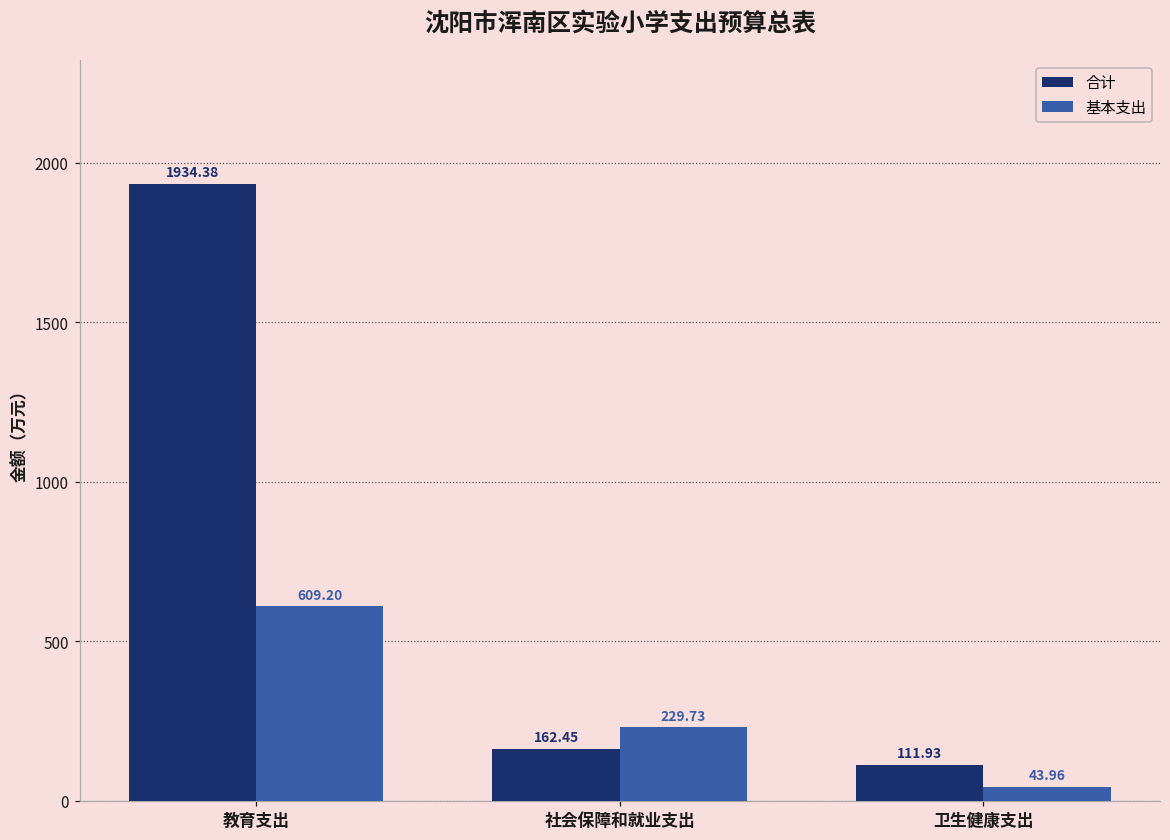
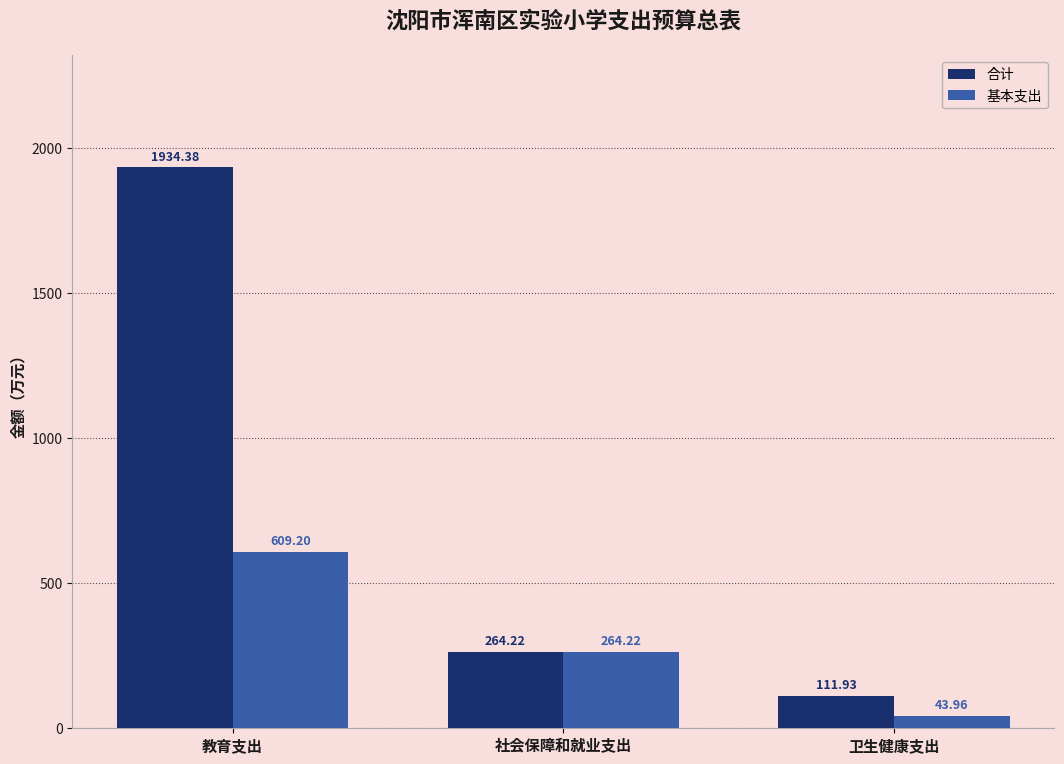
合计, 社会保障和就业支出: 162.45 -> 264.22
基本支出, 社会保障和就业支出: 229.73 -> 264.22
